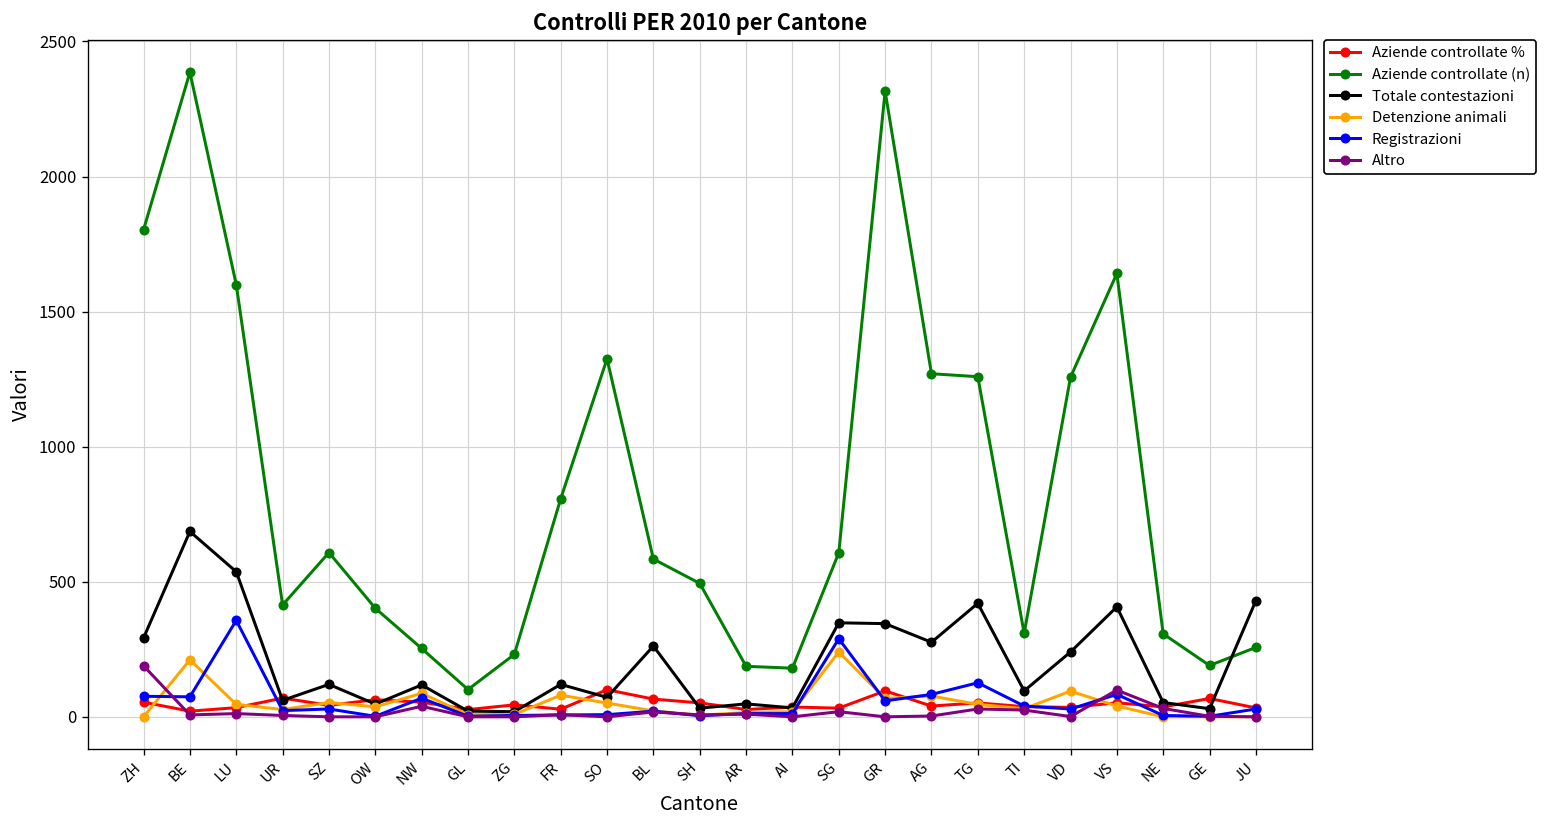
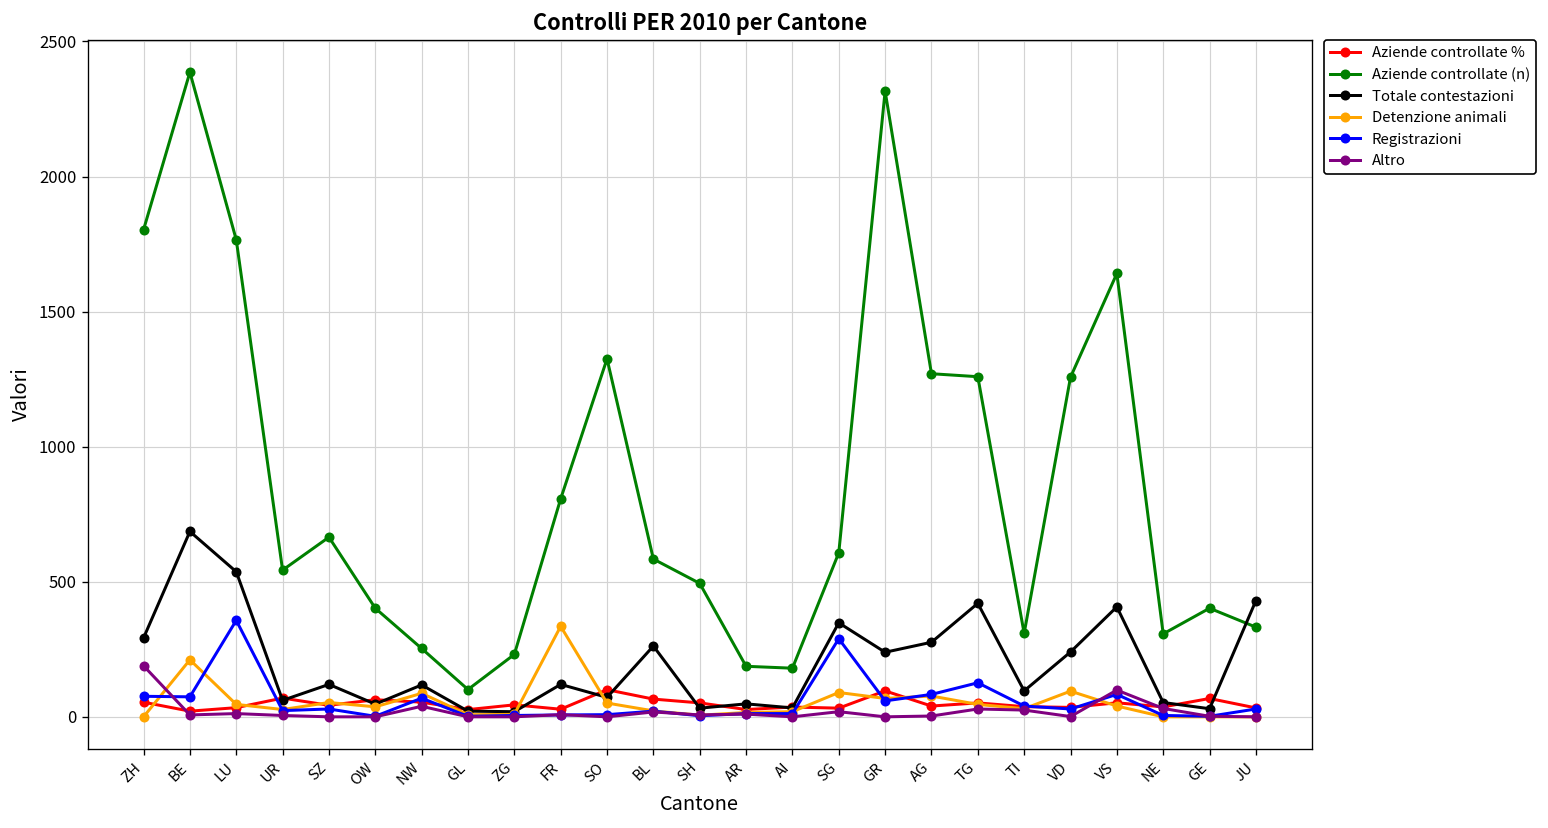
Aziende controllate (n), LU: 1600 -> 1770
Aziende controllate (n), UR: 410 -> 540
Aziende controllate (n), SZ: 610 -> 670
Detenzione animali, FR: 80 -> 340
Detenzione animali, SG: 240 -> 90
Totale contestazioni, GR: 350 -> 240
Aziende controllate (n), GE: 190 -> 400
Aziende controllate (n), JU: 260 -> 330
